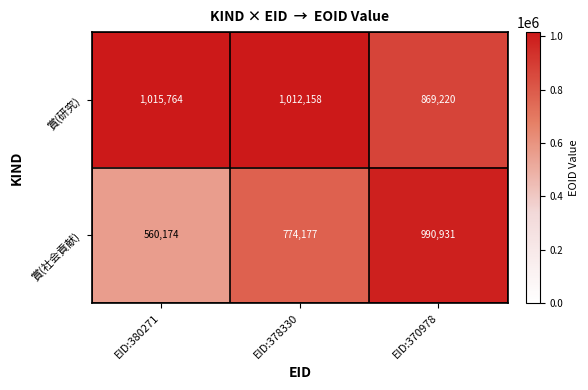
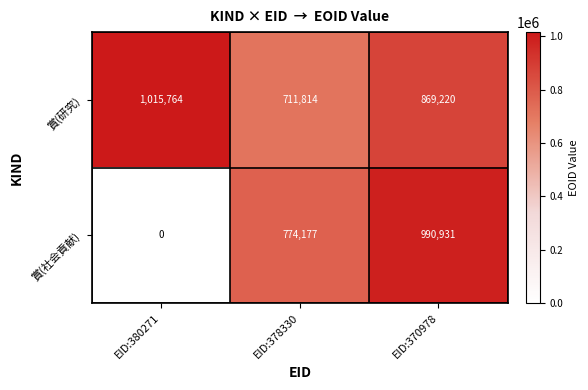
賞(研究), EID:378330: 1,012,158 -> 711,814
賞(社会貢献), EID:380271: 560,174 -> 0
